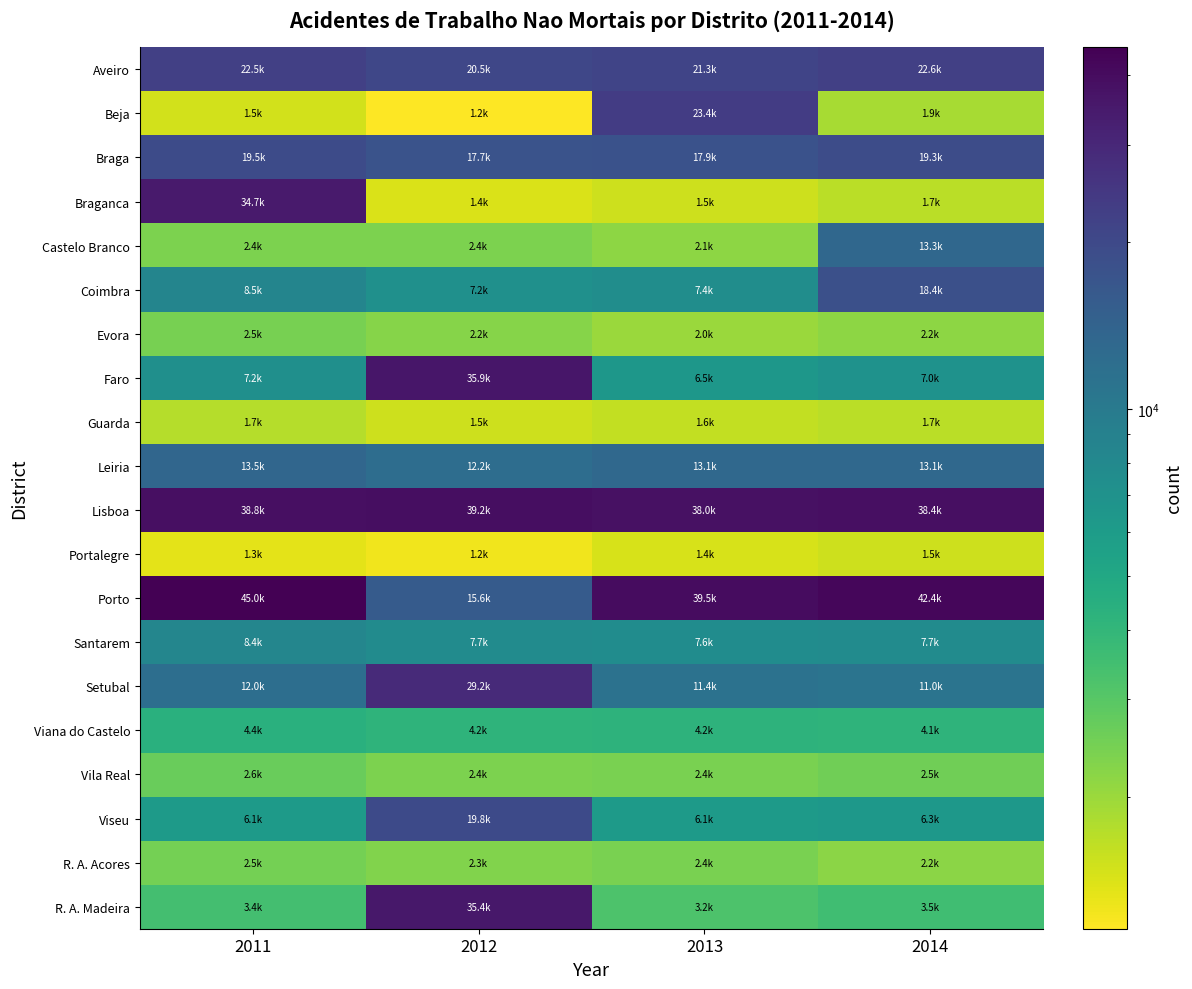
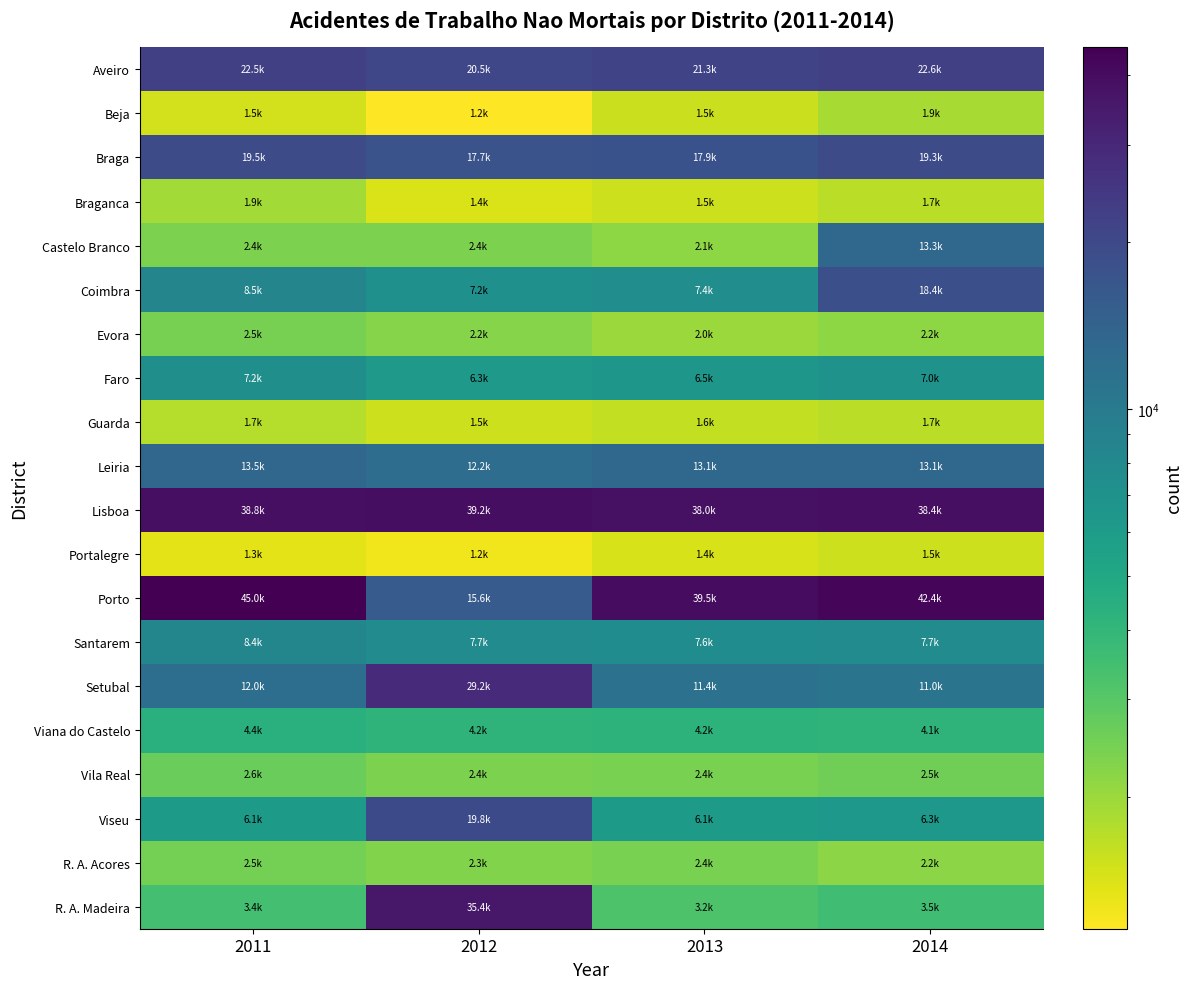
Beja, 2013: 23.4k -> 1.5k
Braganca, 2011: 34.7k -> 1.9k
Faro, 2012: 35.9k -> 6.3k
